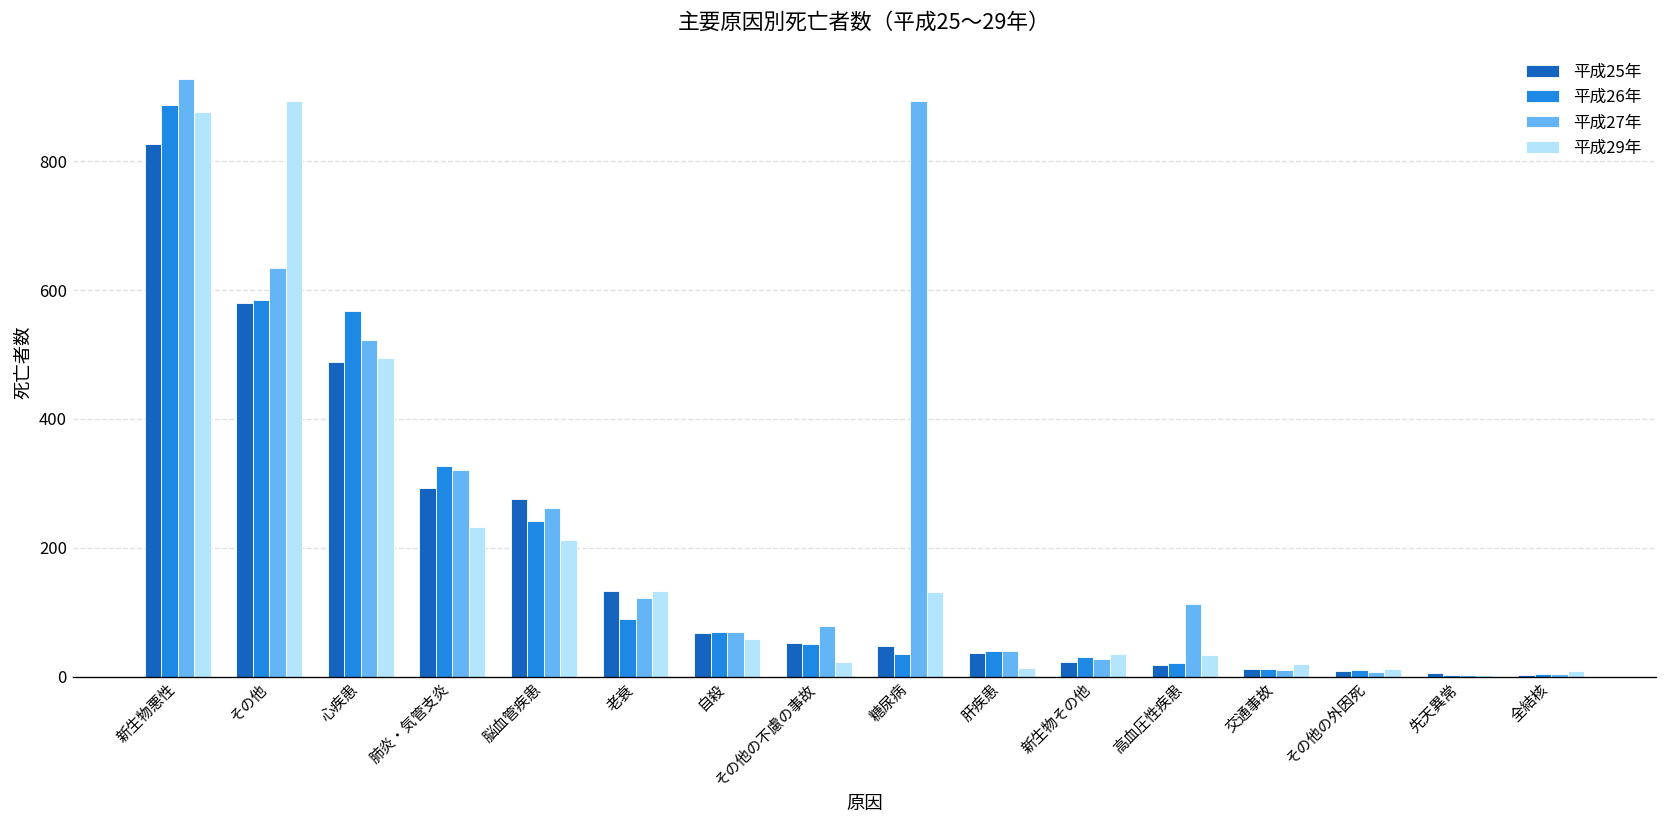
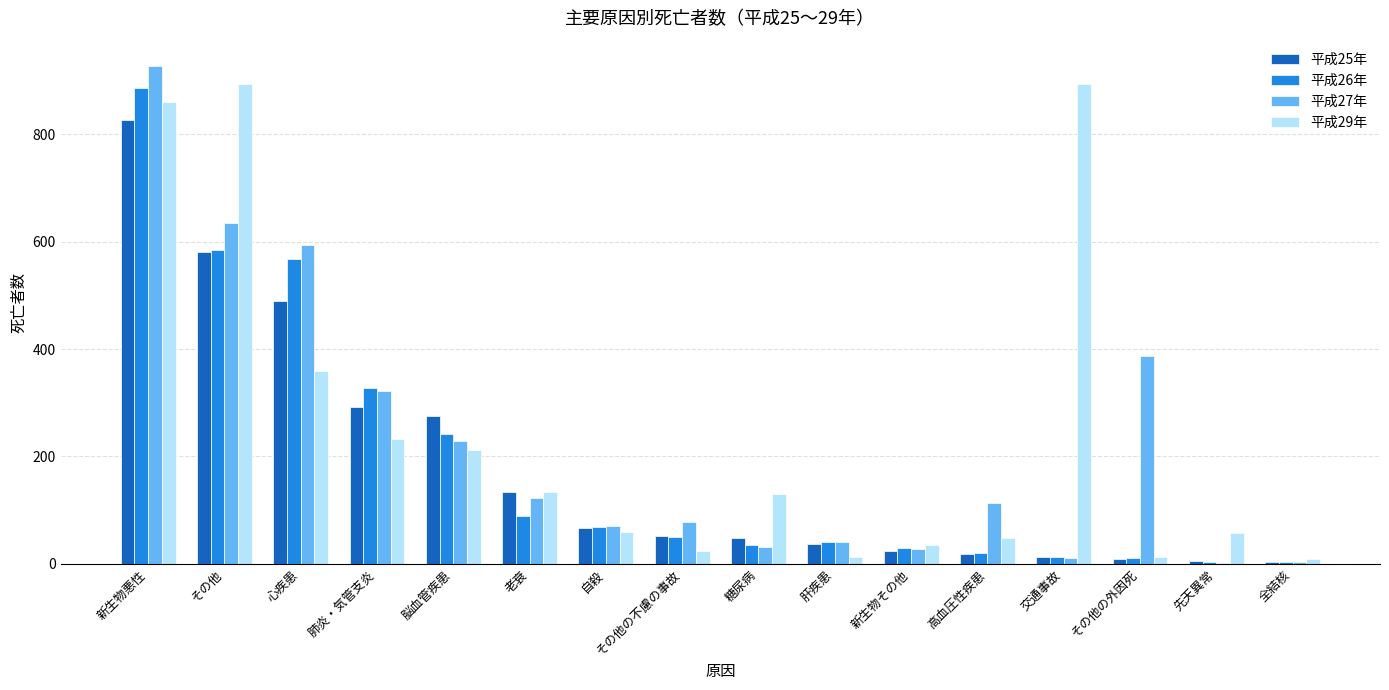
平成29年, 新生物悪性: 880 -> 860
平成27年, 心疾患: 520 -> 590
平成29年, 心疾患: 490 -> 360
平成27年, 脳血管疾患: 260 -> 230
平成27年, 糖尿病: 890 -> 30
平成29年, 高血圧性疾患: 30 -> 50
平成29年, 交通事故: 20 -> 890
平成27年, その他の外因死: 10 -> 390
平成29年, 先天異常: 0 -> 60
